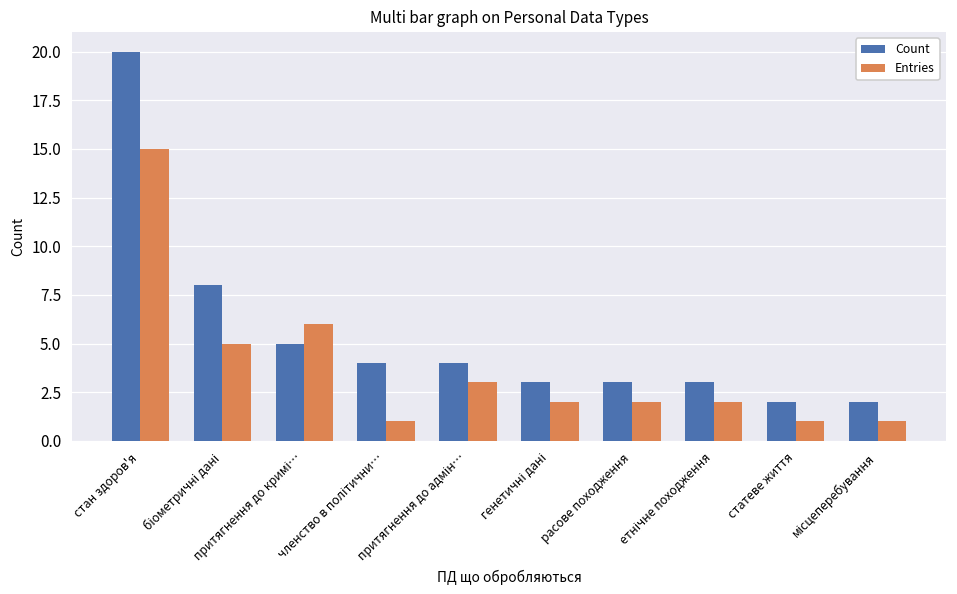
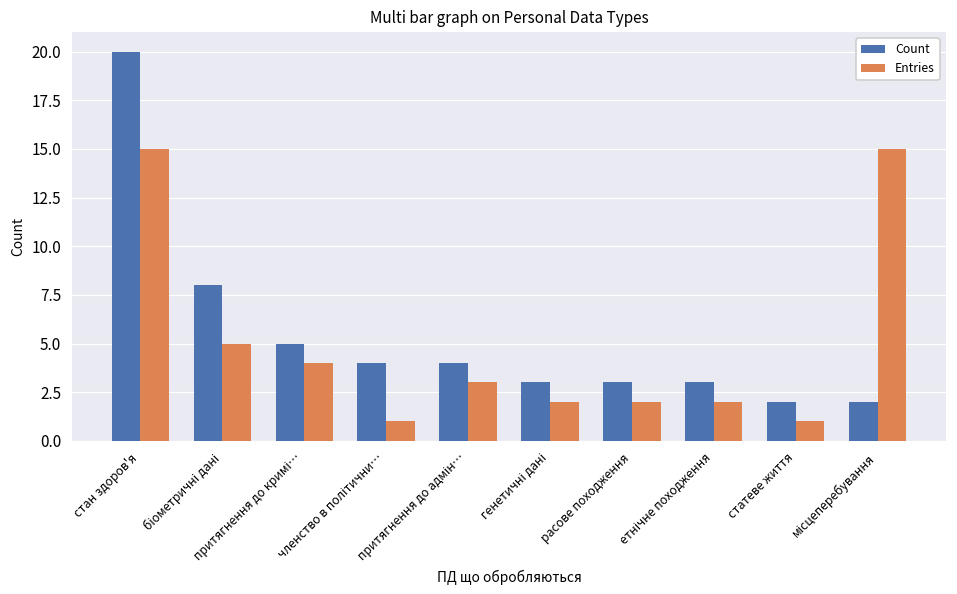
Entries, притягнення до кримі…: 6 -> 4
Entries, місцеперебування: 1 -> 15
